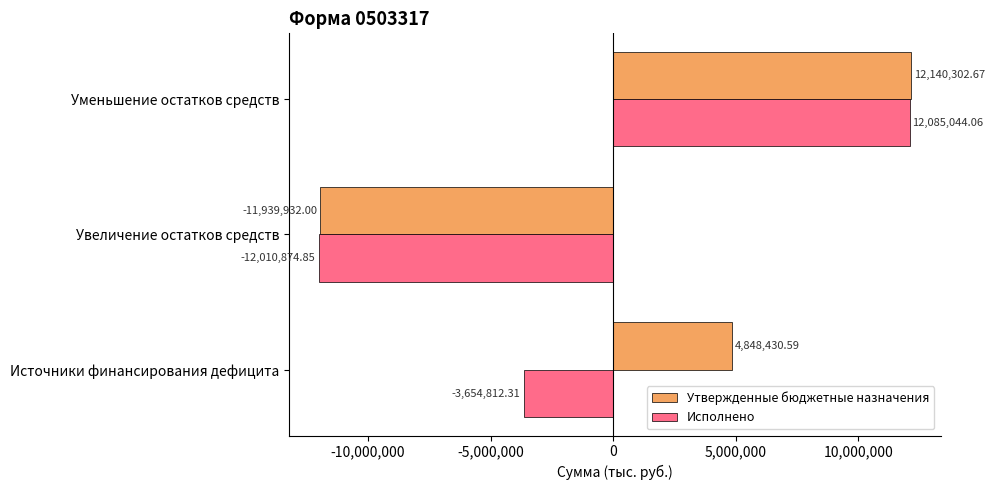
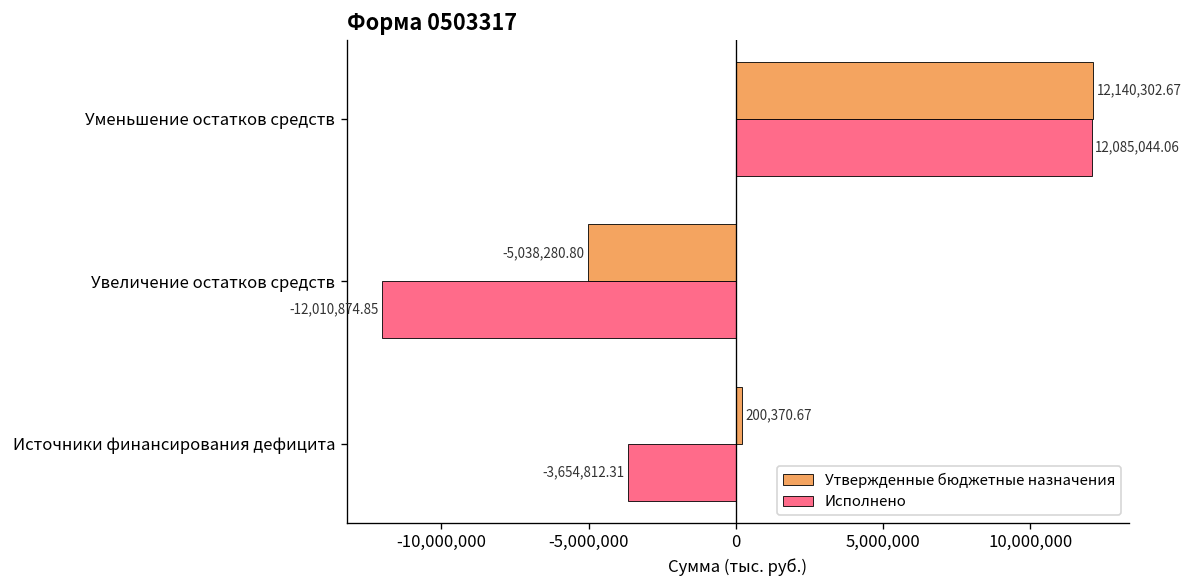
Утвержденные бюджетные назначения, Увеличение остатков средств: -11,939,932.00 -> -5,038,280.80
Утвержденные бюджетные назначения, Источники финансирования дефицита: 4,848,430.59 -> 200,370.67
